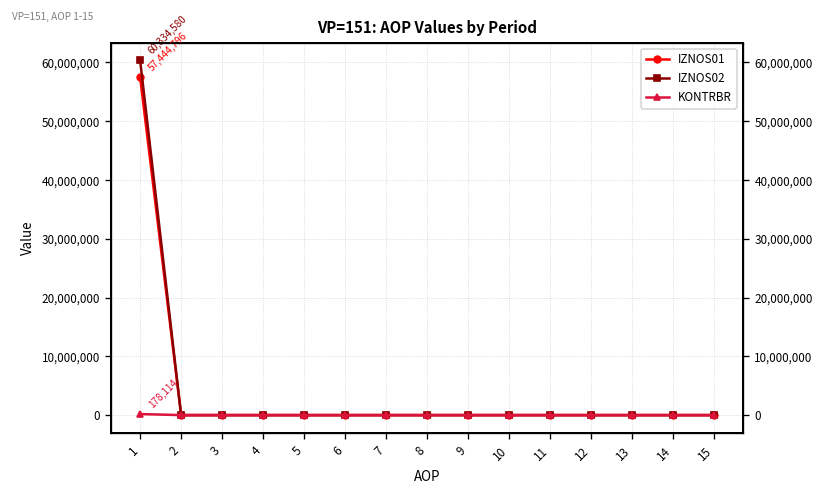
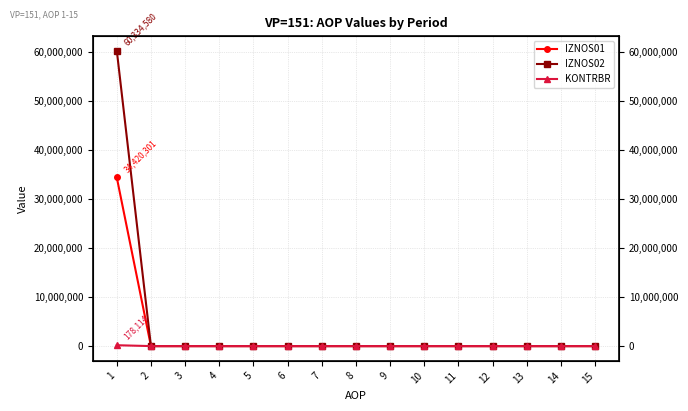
IZNOS01, 1: 57,444,796 -> 34,420,301
